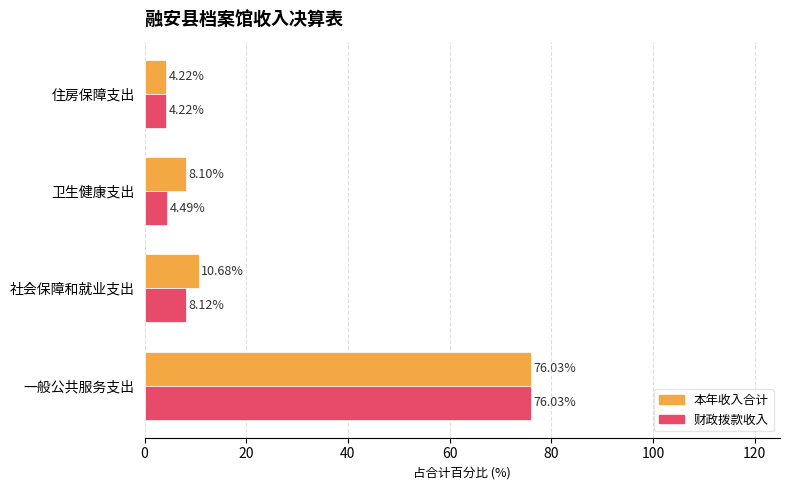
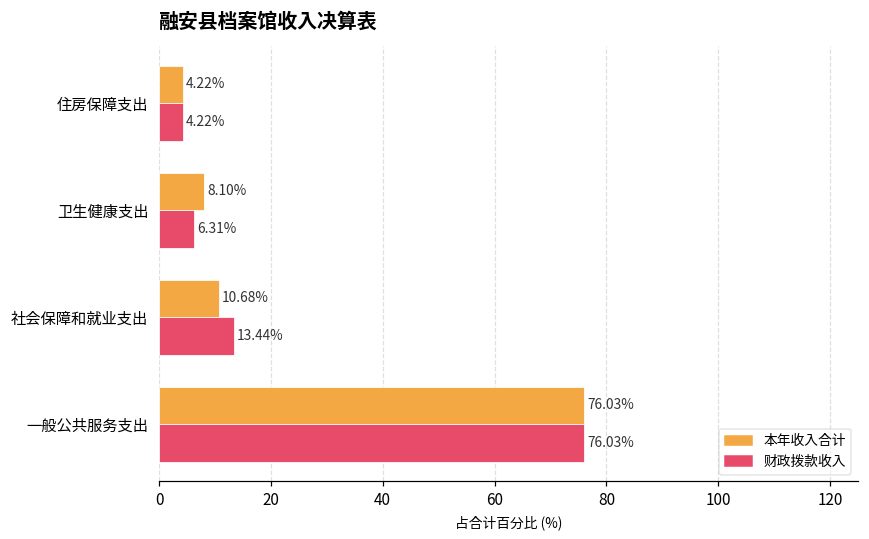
财政拨款收入, 卫生健康支出: 4.49% -> 6.31%
财政拨款收入, 社会保障和就业支出: 8.12% -> 13.44%
